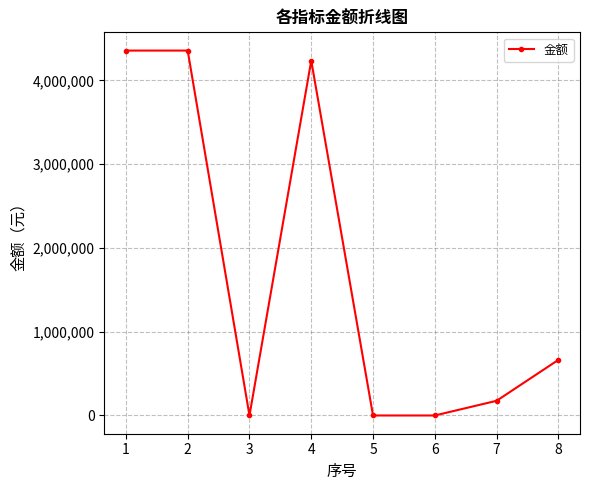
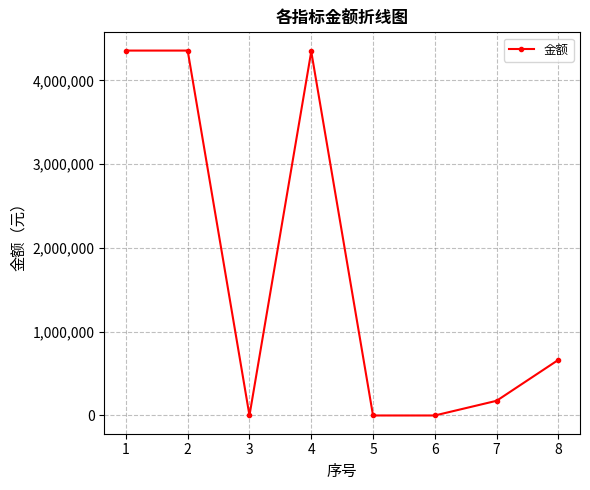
4: 4,200,000 -> 4,300,000
